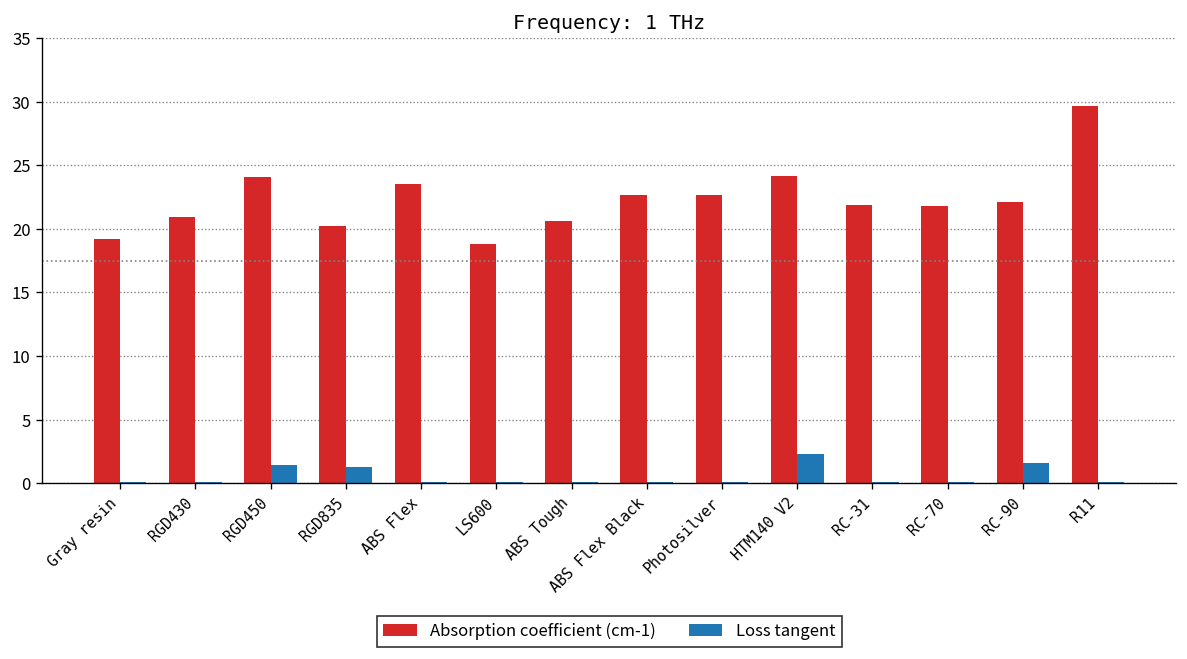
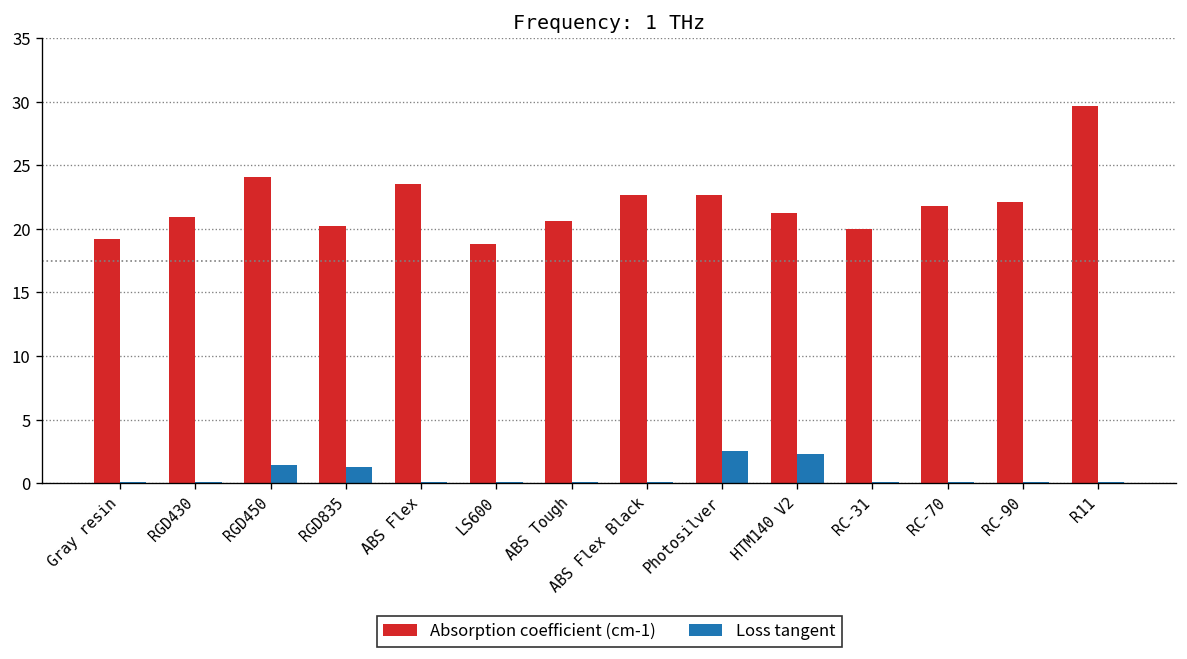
Loss tangent, Photosilver: 0.1 -> 2.5
Absorption coefficient (cm-1), HTM140 V2: 24.2 -> 21.2
Absorption coefficient (cm-1), RC-31: 21.9 -> 20.0
Loss tangent, RC-90: 1.6 -> 0.1
